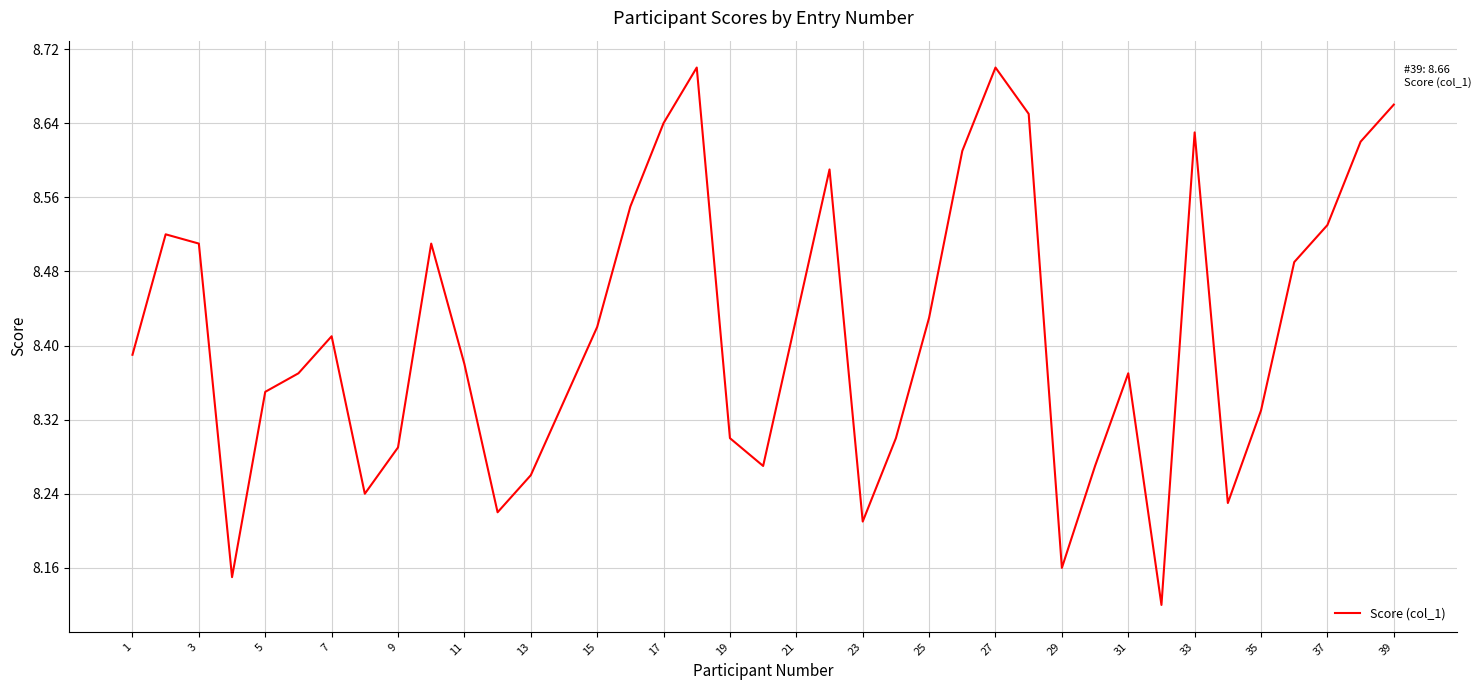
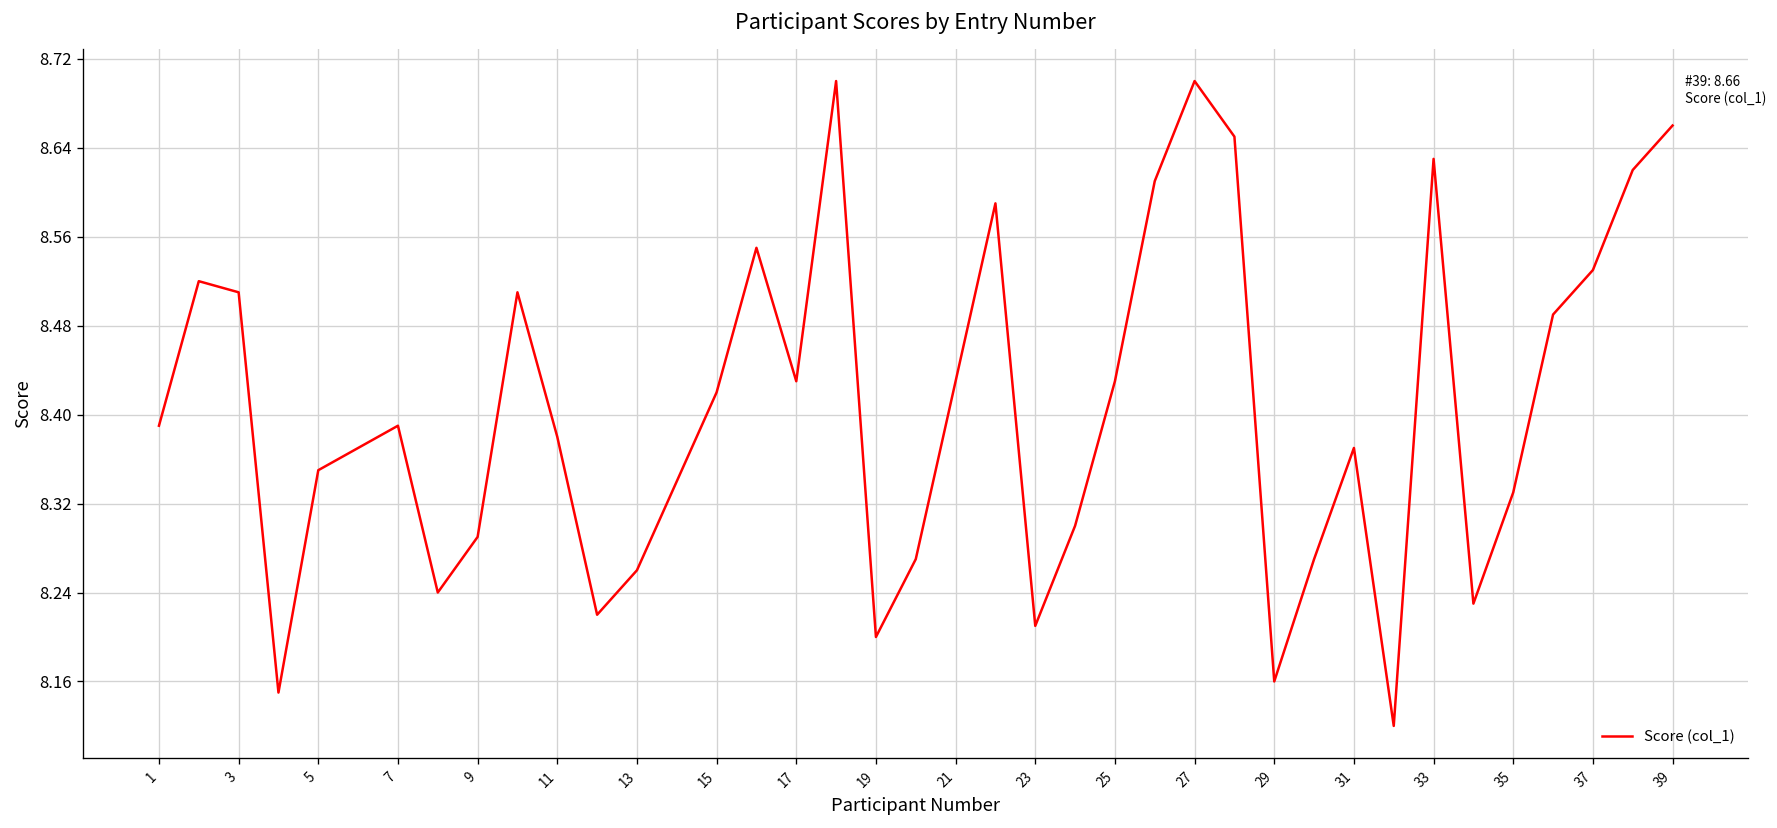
7: 8.41 -> 8.39
17: 8.64 -> 8.43
19: 8.3 -> 8.2
